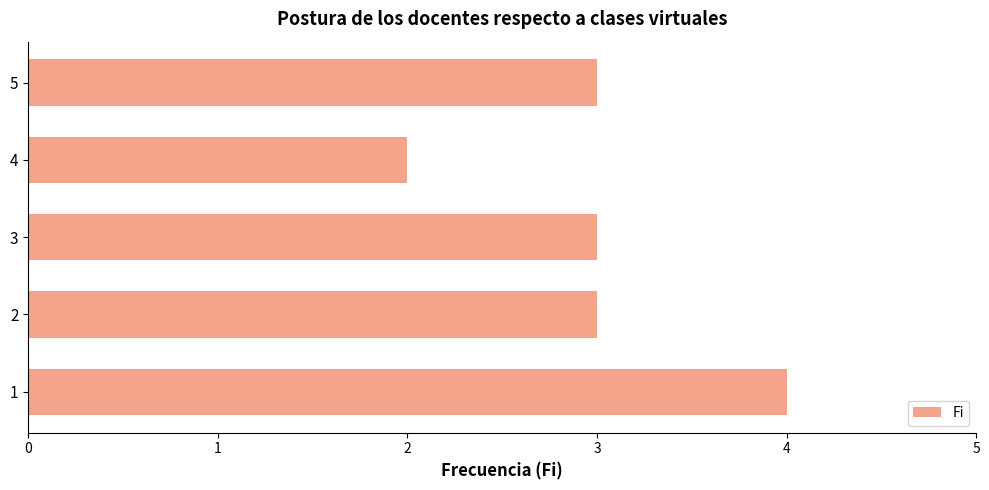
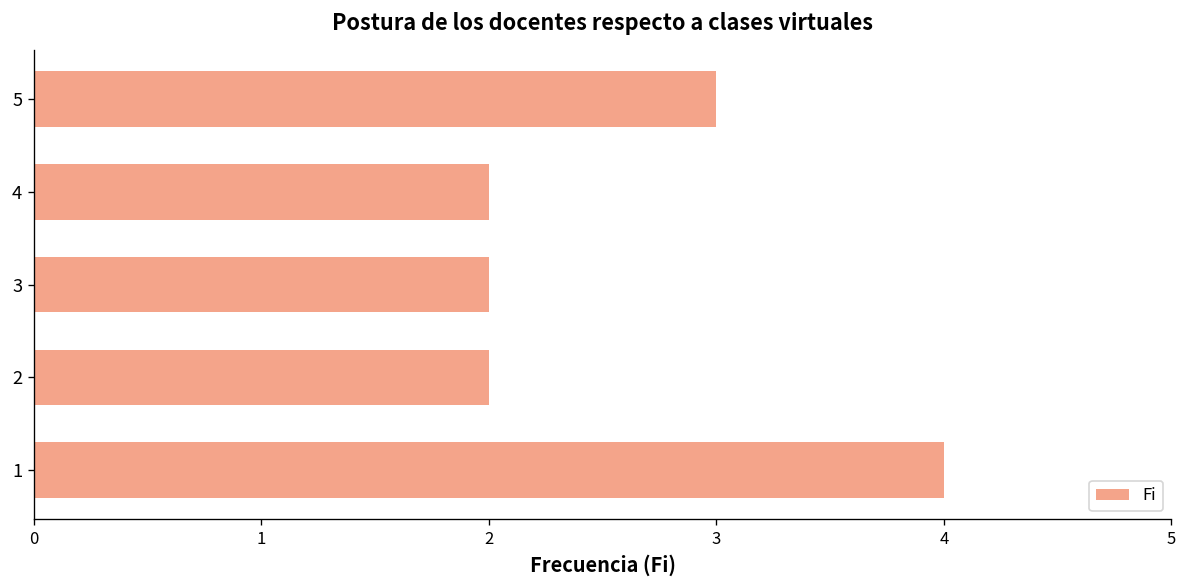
3: 3 -> 2
2: 3 -> 2
